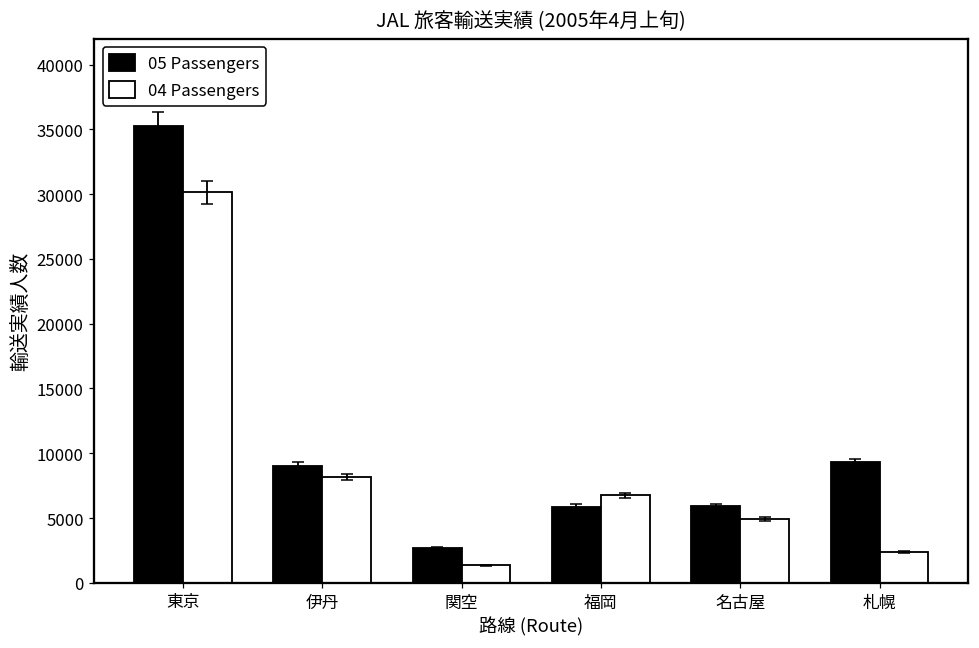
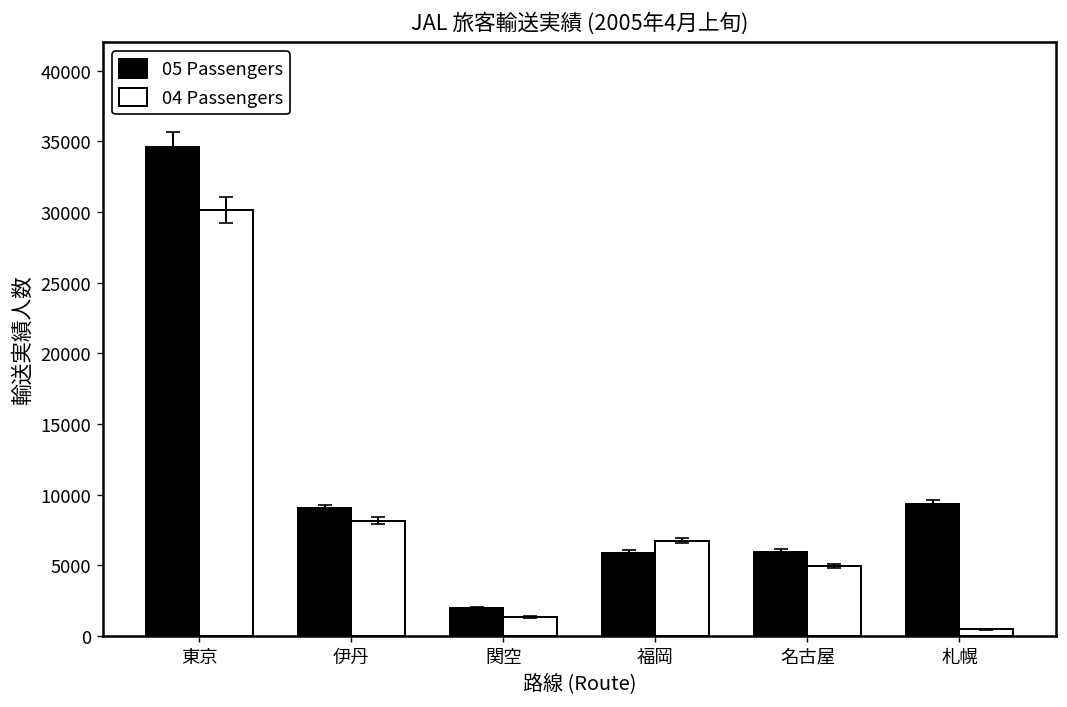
05 Passengers, 東京: 35300 -> 34600
05 Passengers, 関空: 2700 -> 2000
04 Passengers, 札幌: 2400 -> 500
